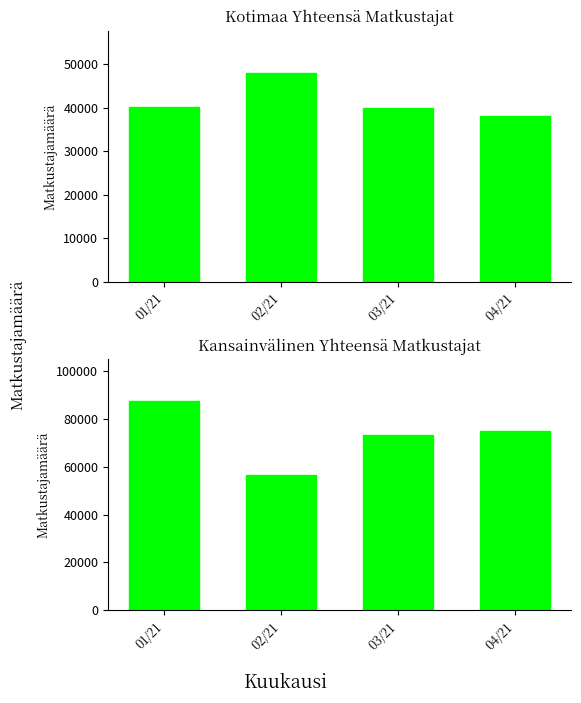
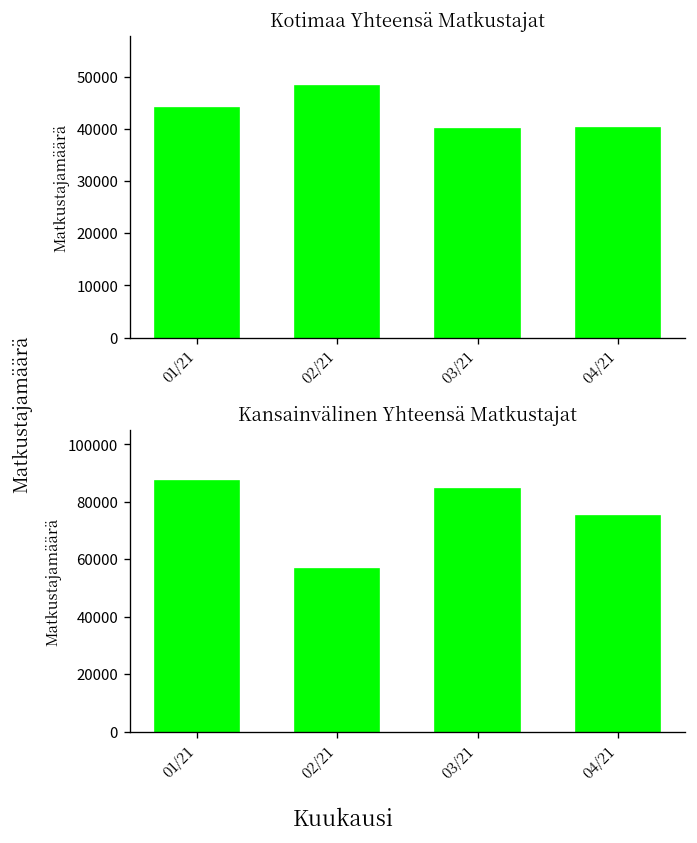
Kotimaa Yhteensä Matkustajat, 01/21: 40000 -> 44000
Kotimaa Yhteensä Matkustajat, 04/21: 38000 -> 40000
Kansainvälinen Yhteensä Matkustajat, 03/21: 73000 -> 85000
